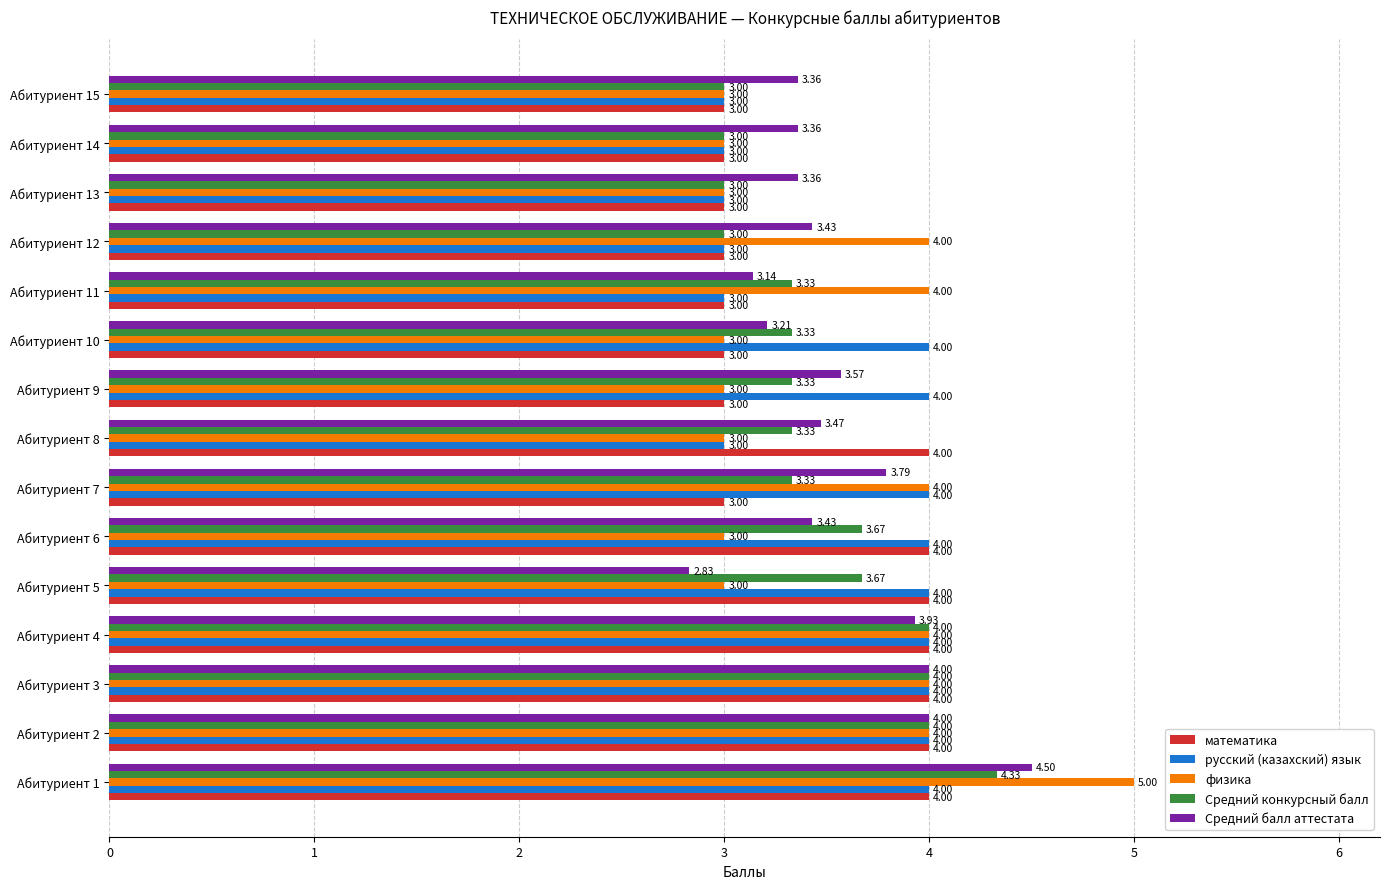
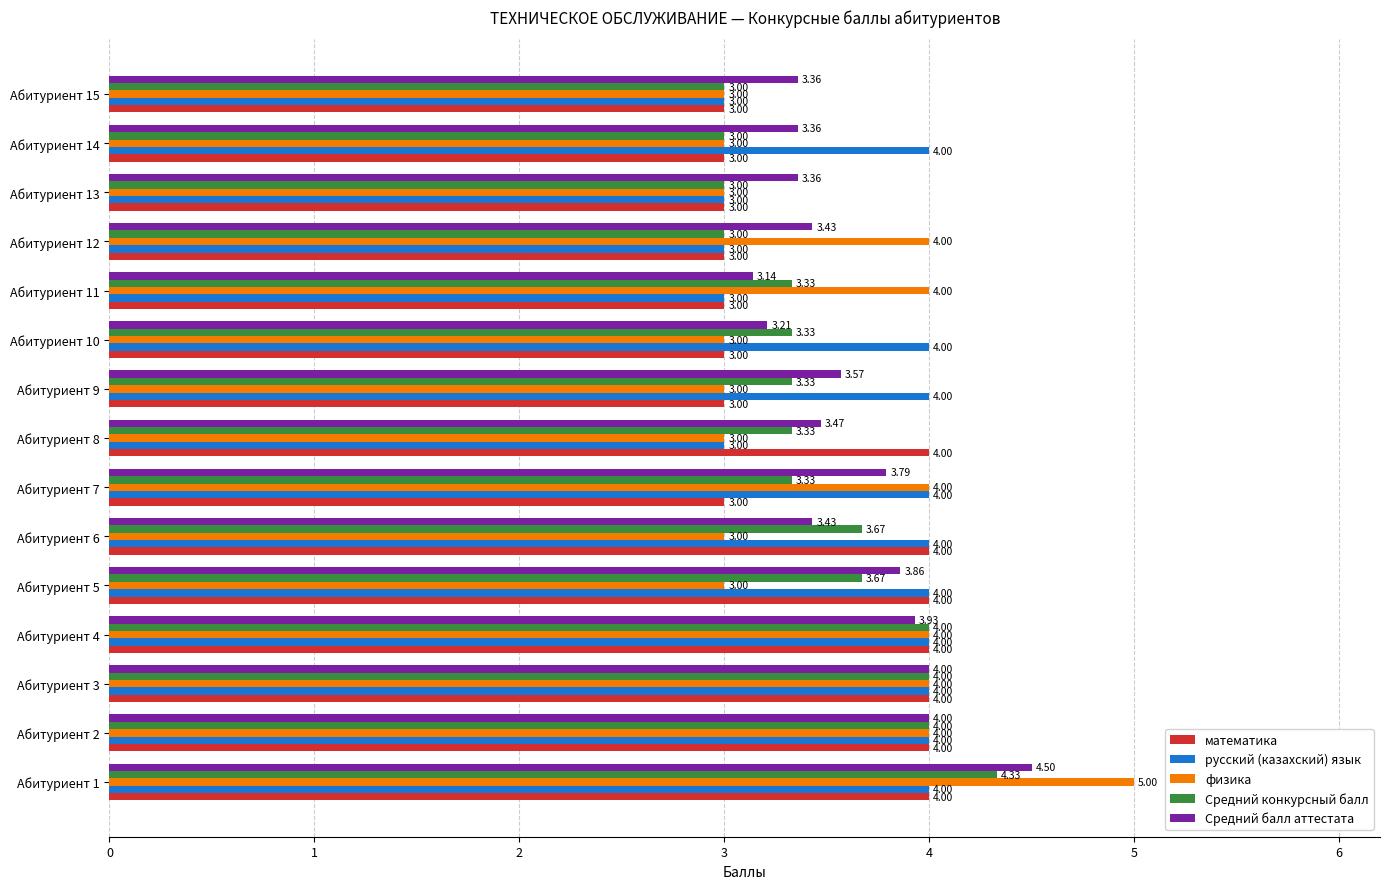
русский (казахский) язык, Абитуриент 14: 3.00 -> 4.00
Средний балл аттестата, Абитуриент 5: 2.83 -> 3.86
